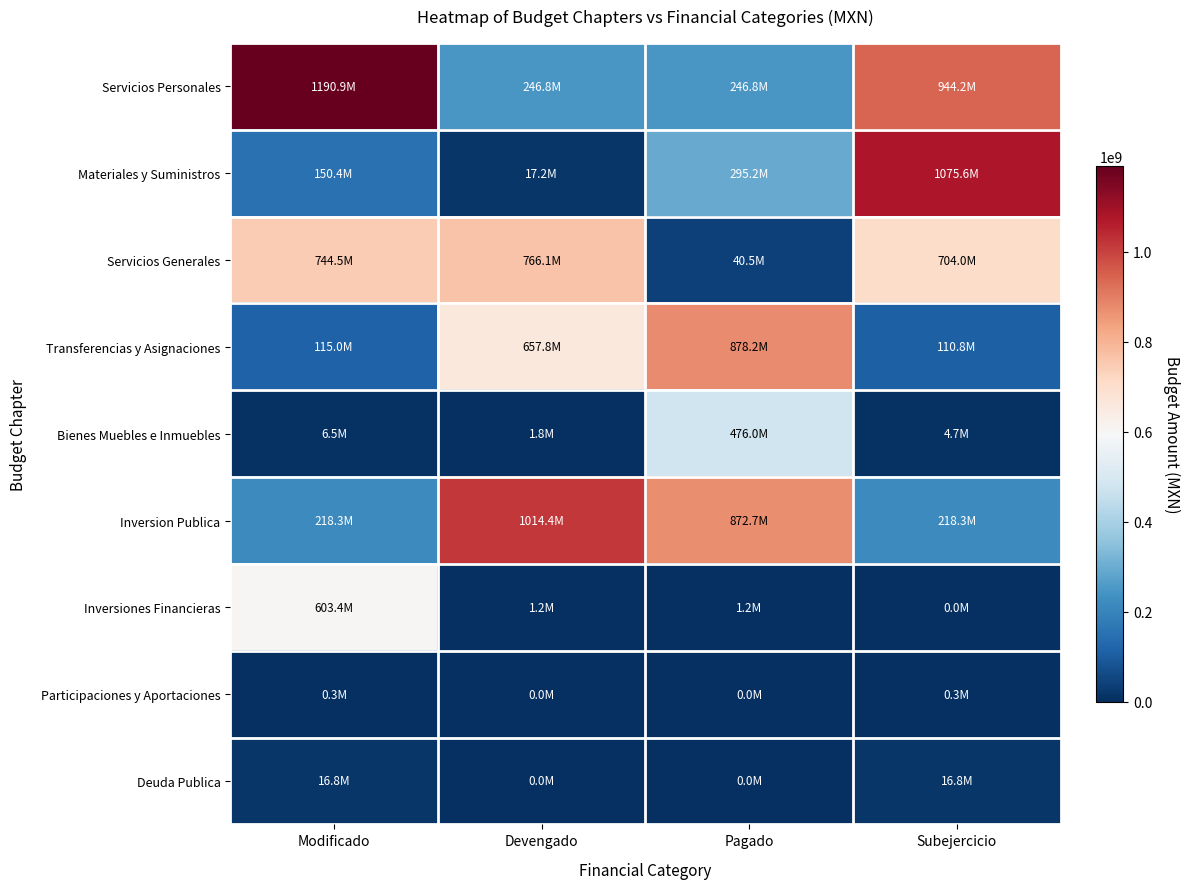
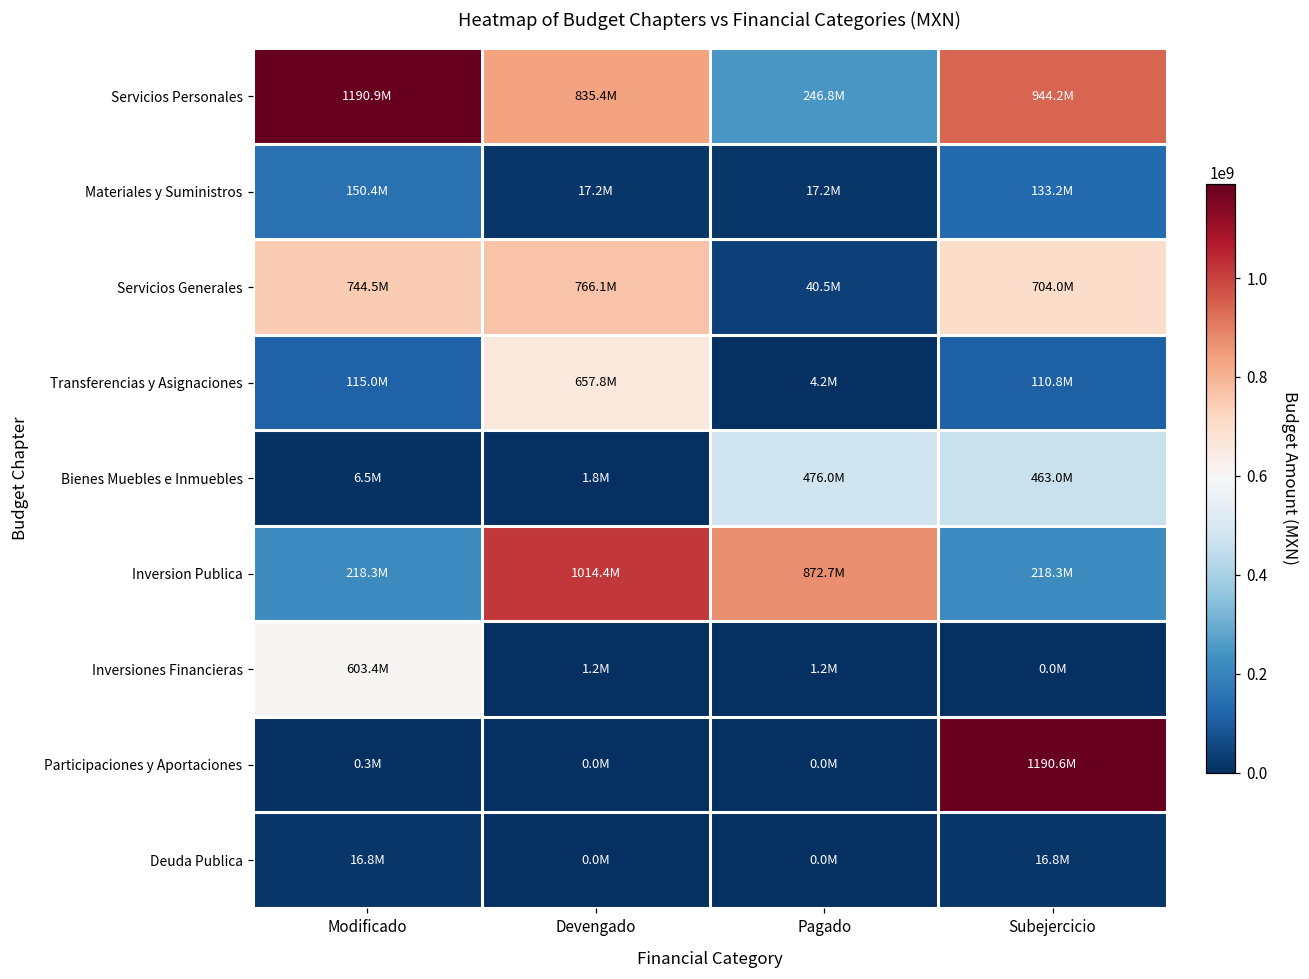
Servicios Personales, Devengado: 246.8M -> 835.4M
Materiales y Suministros, Pagado: 295.2M -> 17.2M
Materiales y Suministros, Subejercicio: 1075.6M -> 133.2M
Transferencias y Asignaciones, Pagado: 878.2M -> 4.2M
Bienes Muebles e Inmuebles, Subejercicio: 4.7M -> 463.0M
Participaciones y Aportaciones, Subejercicio: 0.3M -> 1190.6M
